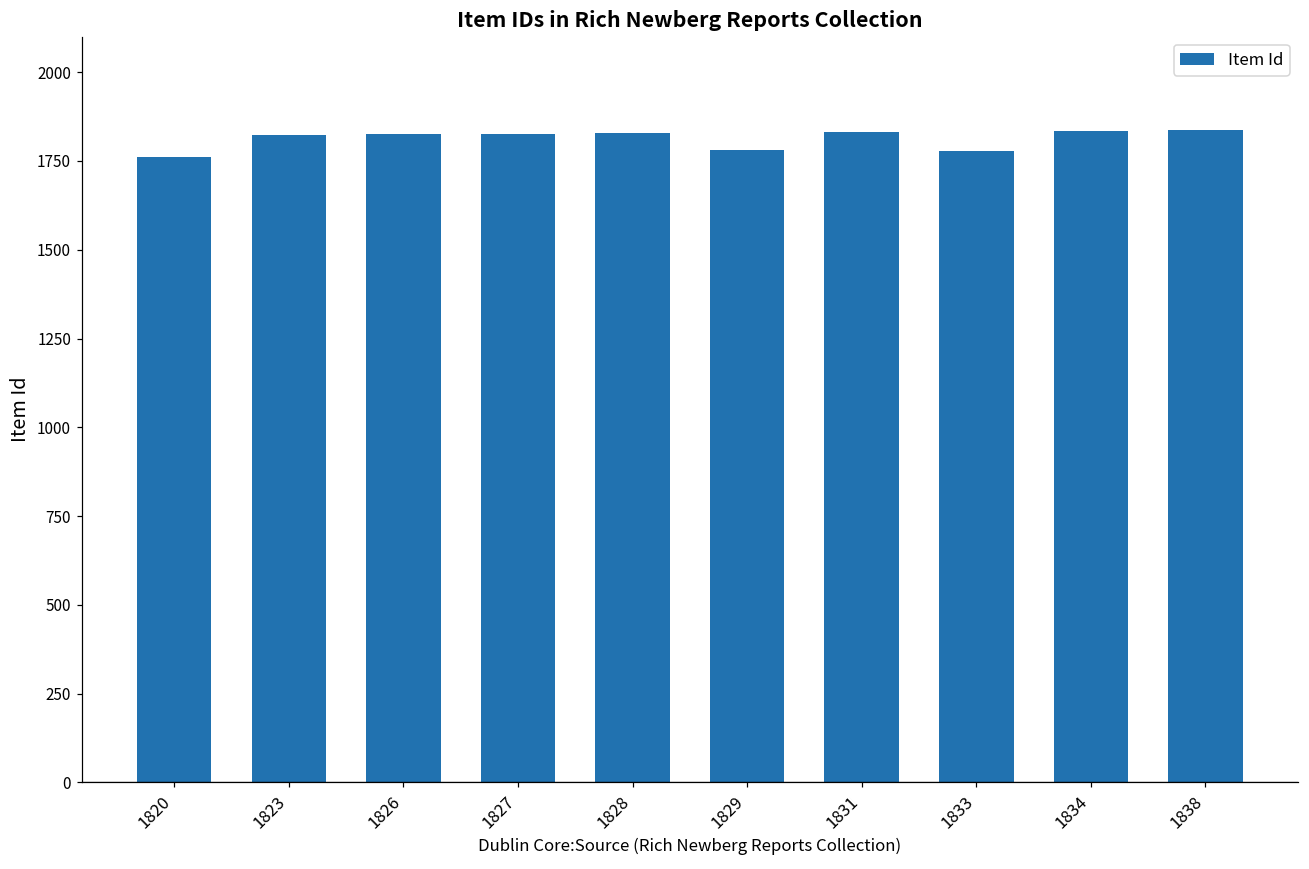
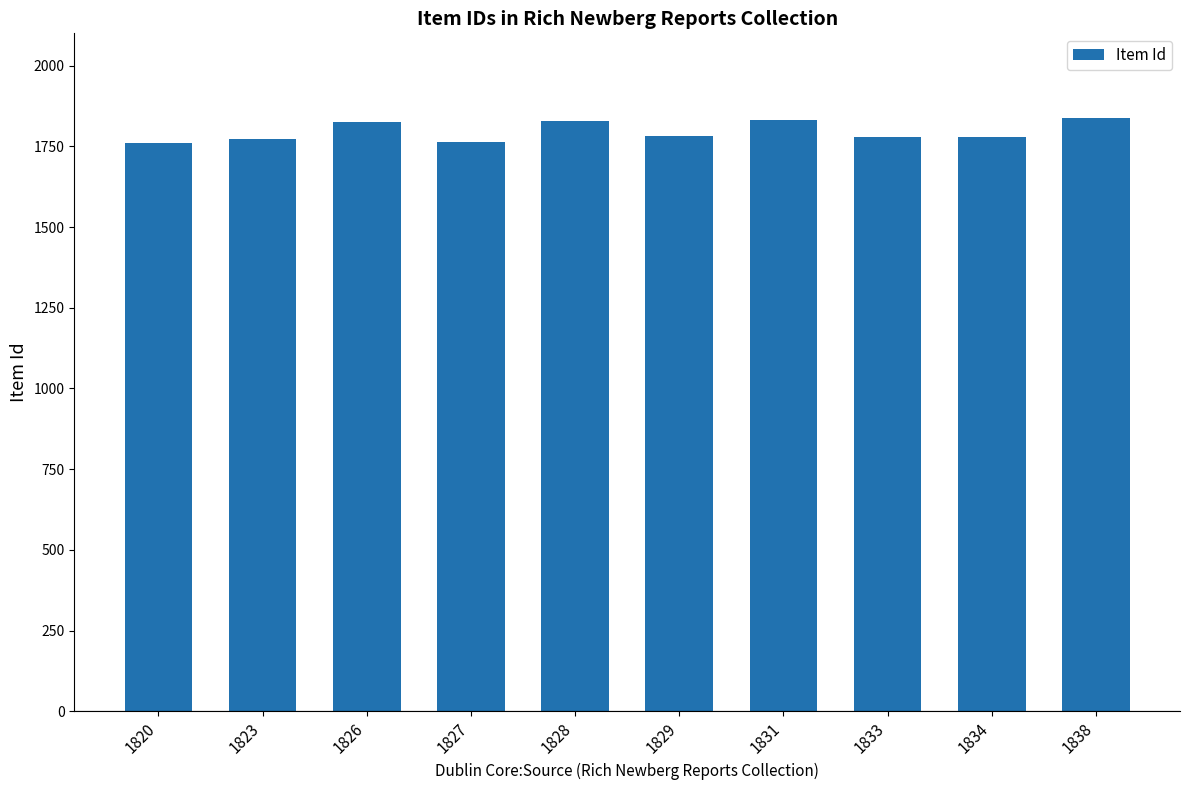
1823: 1820 -> 1770
1827: 1830 -> 1760
1834: 1830 -> 1780
